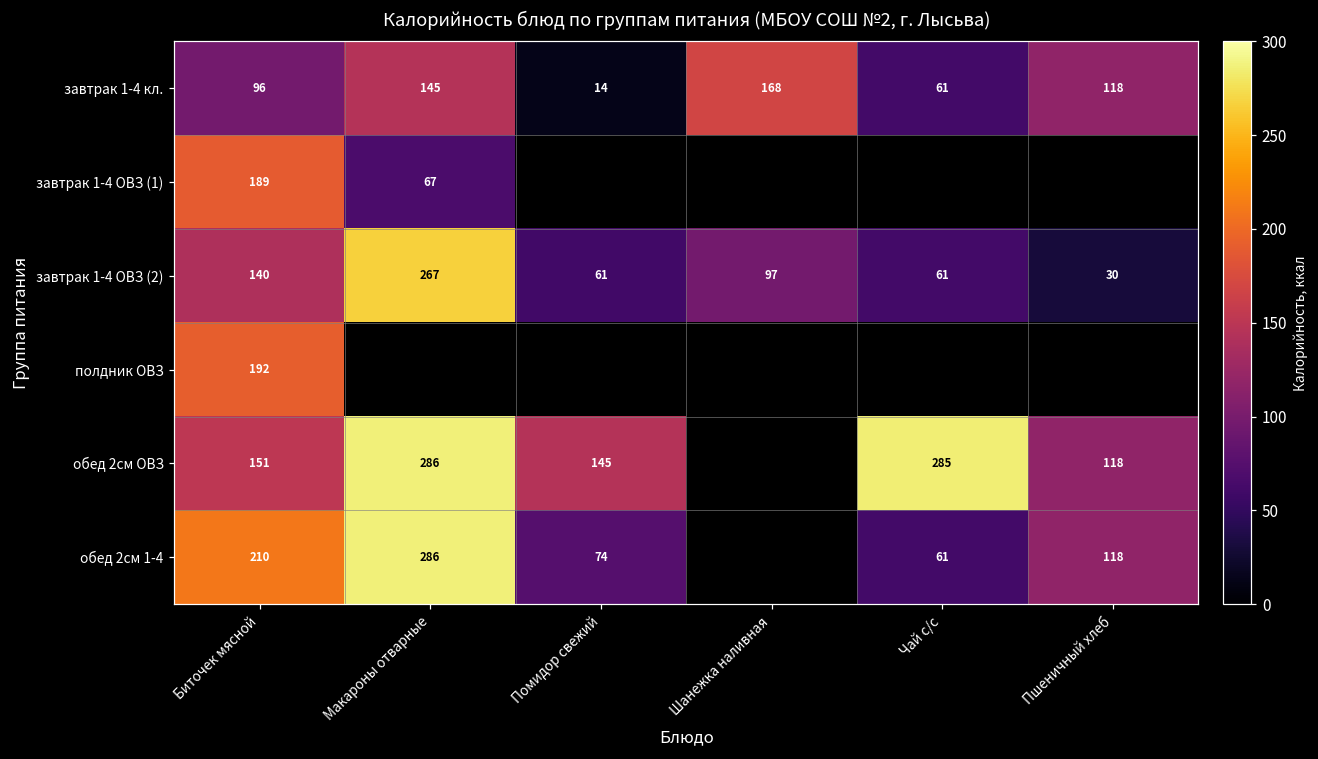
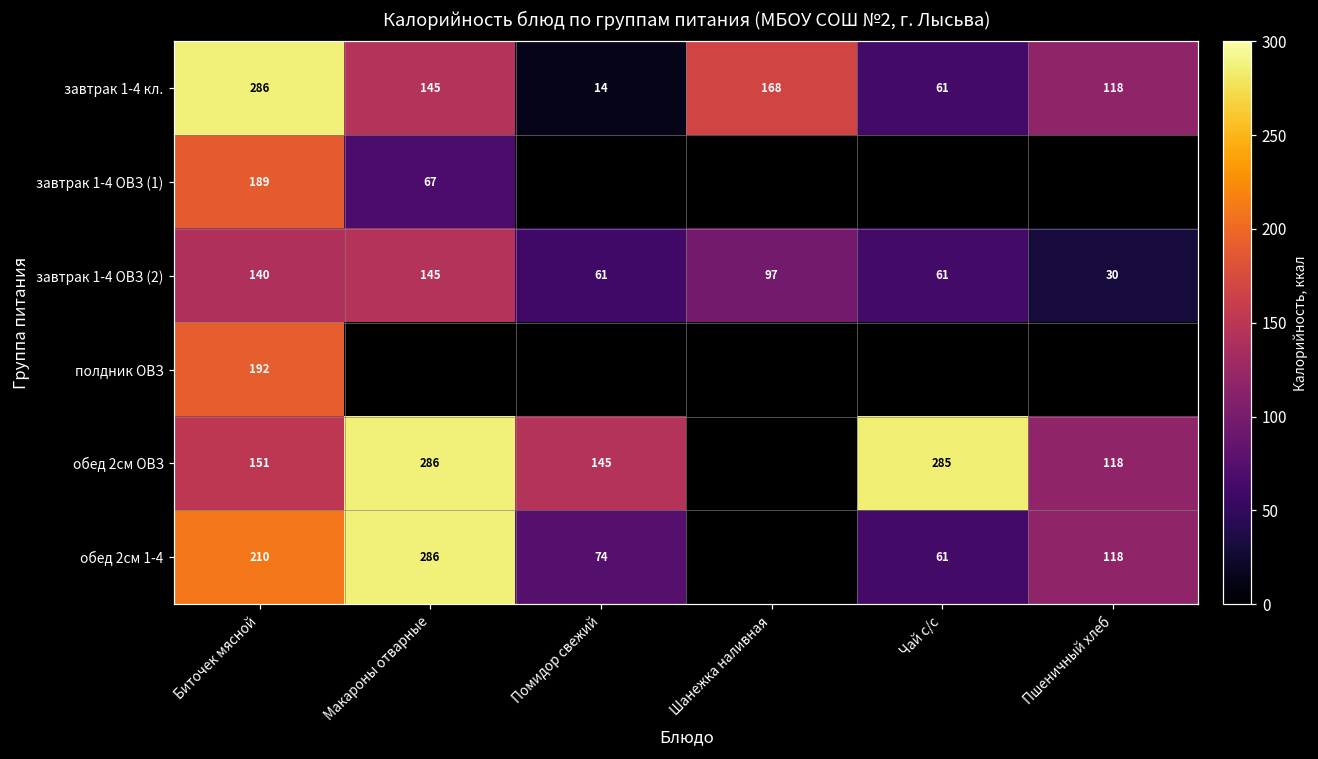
завтрак 1-4 кл., Биточек мясной: 96 -> 286
завтрак 1-4 ОВЗ (2), Макароны отварные: 267 -> 145
